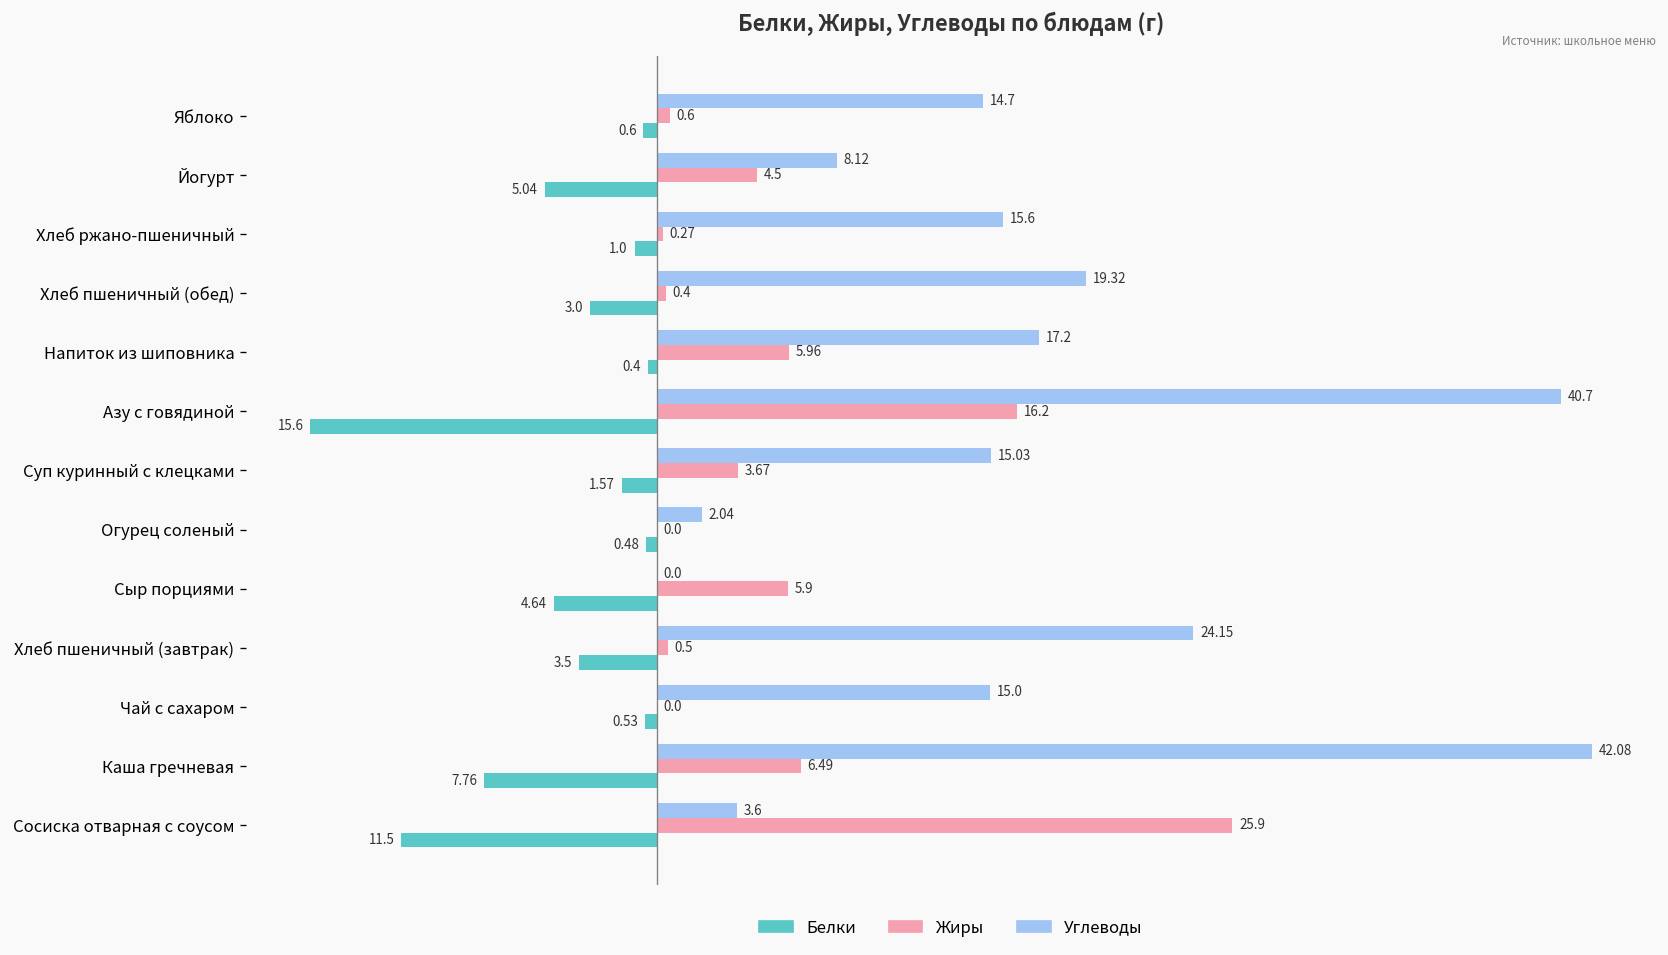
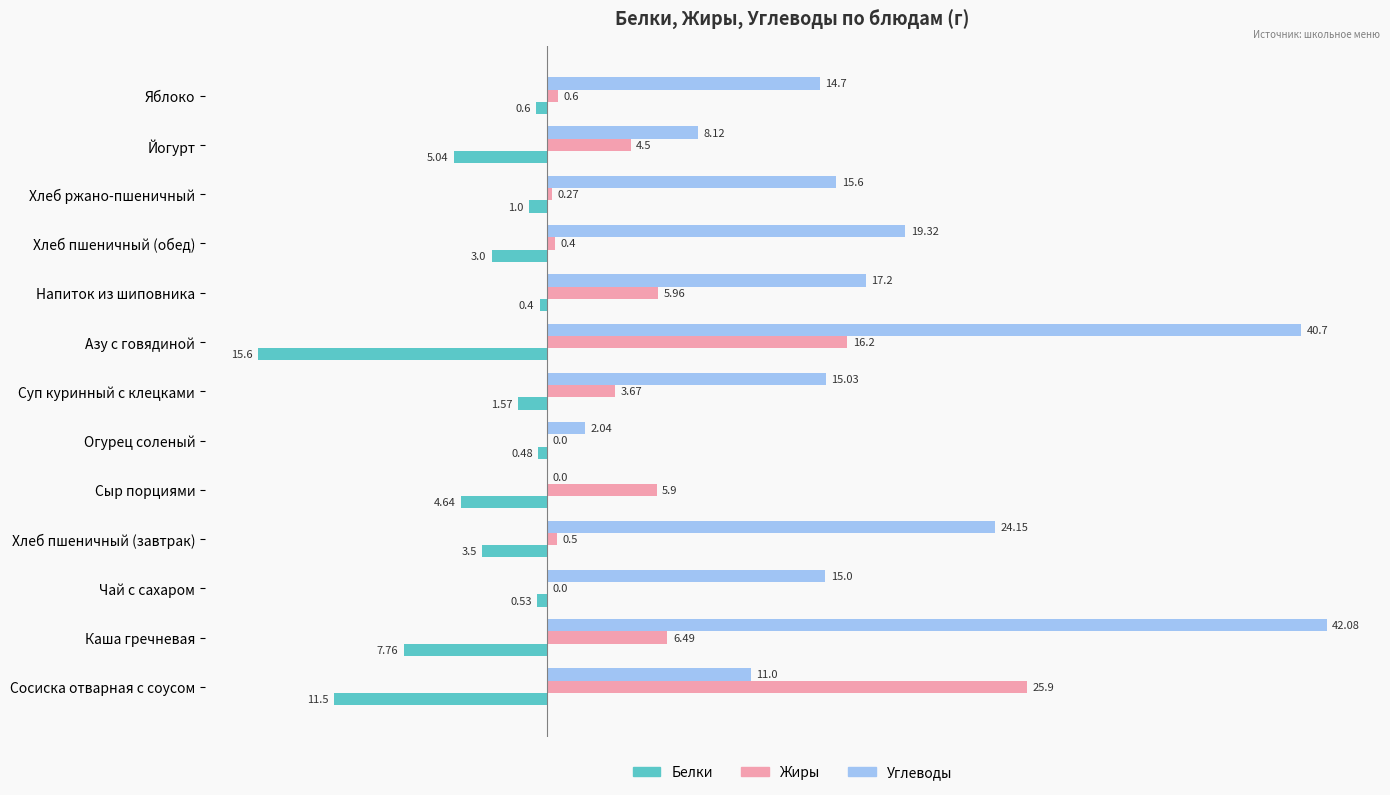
Углеводы, Сосиска отварная с соусом: 3.6 -> 11.0
